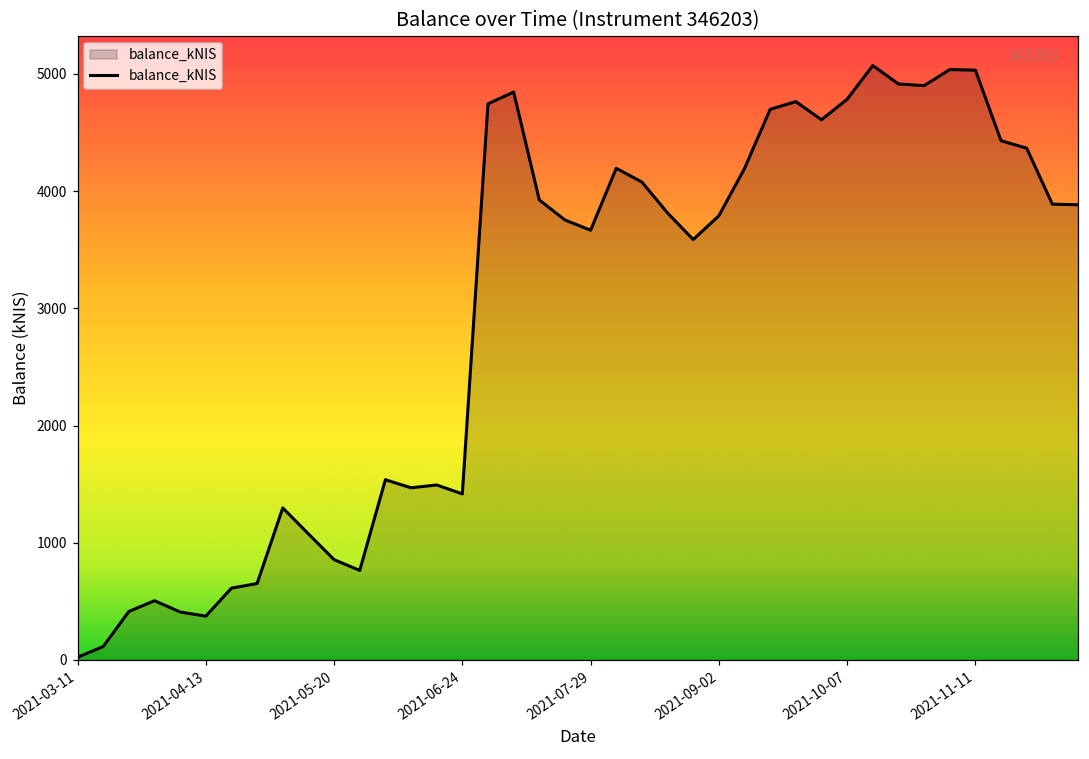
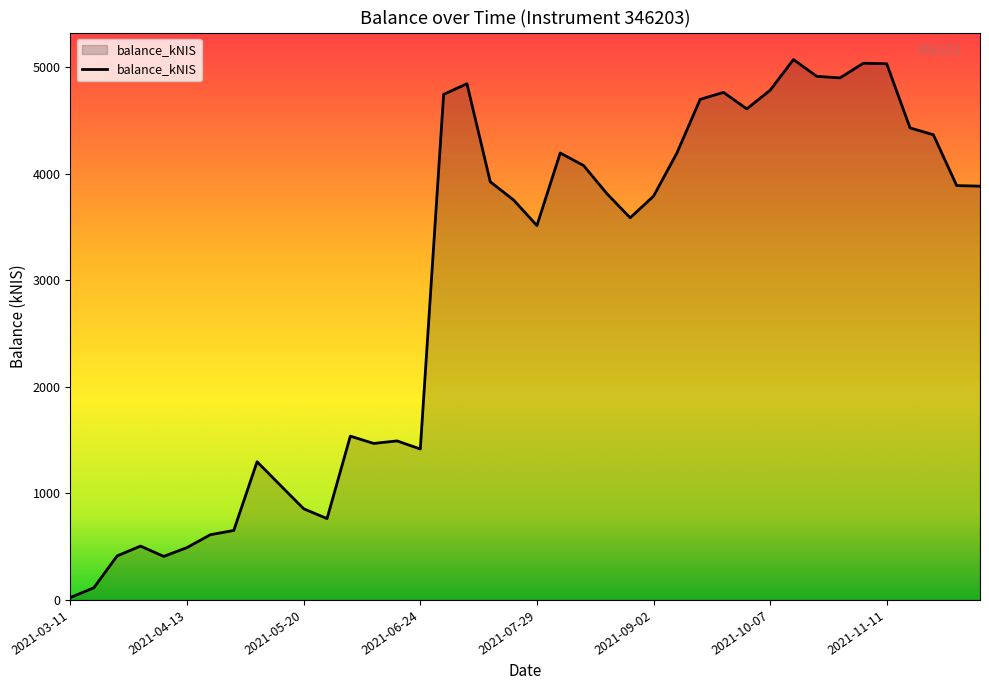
2021-04-13: 370 -> 490
2021-07-29: 3670 -> 3510
